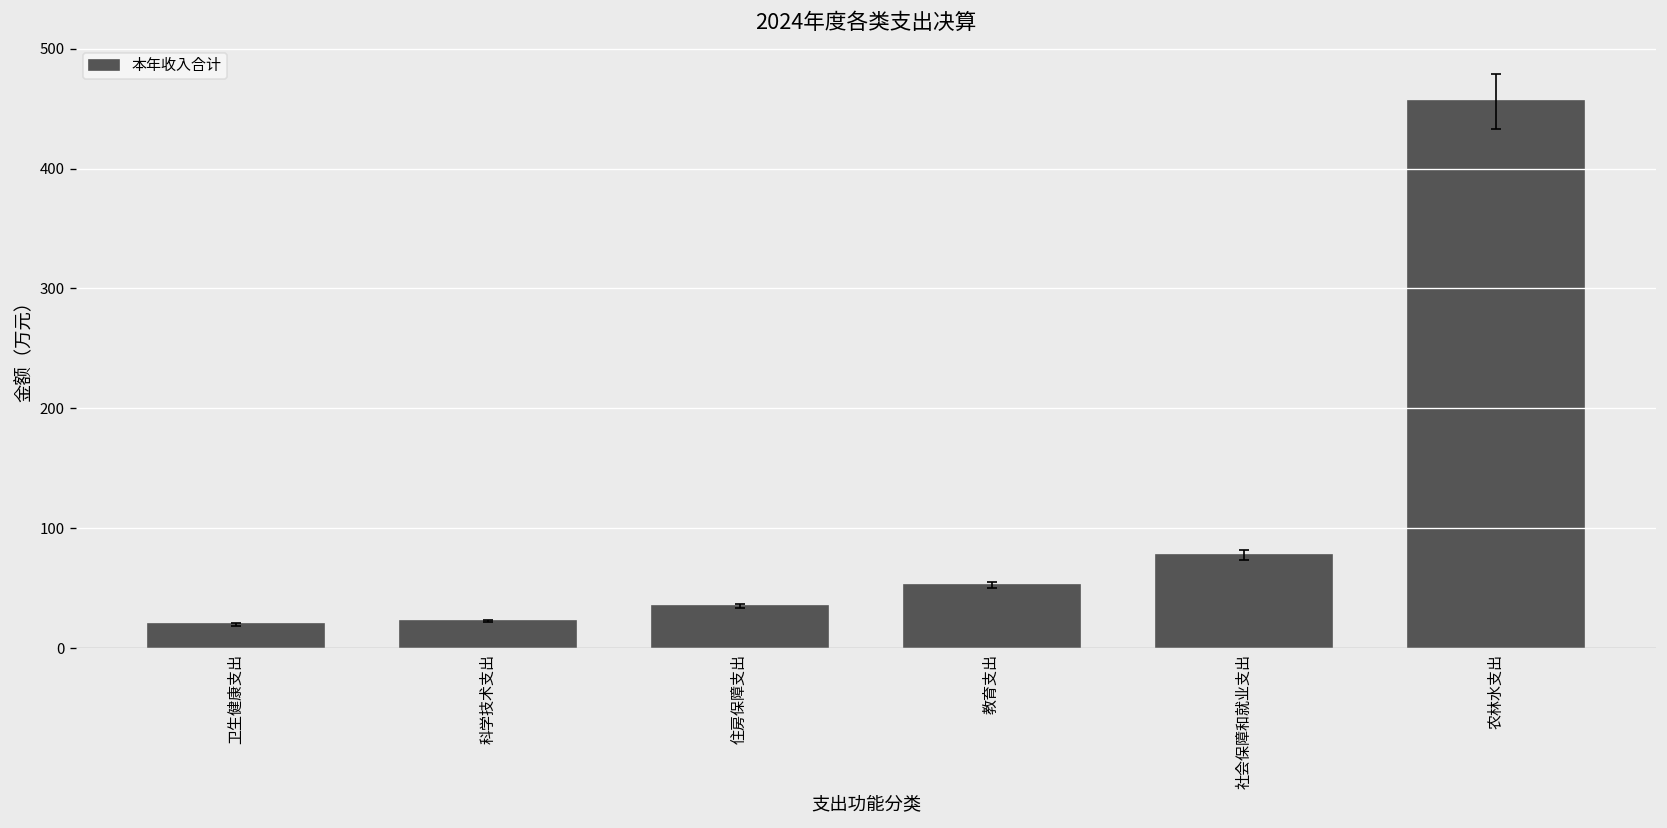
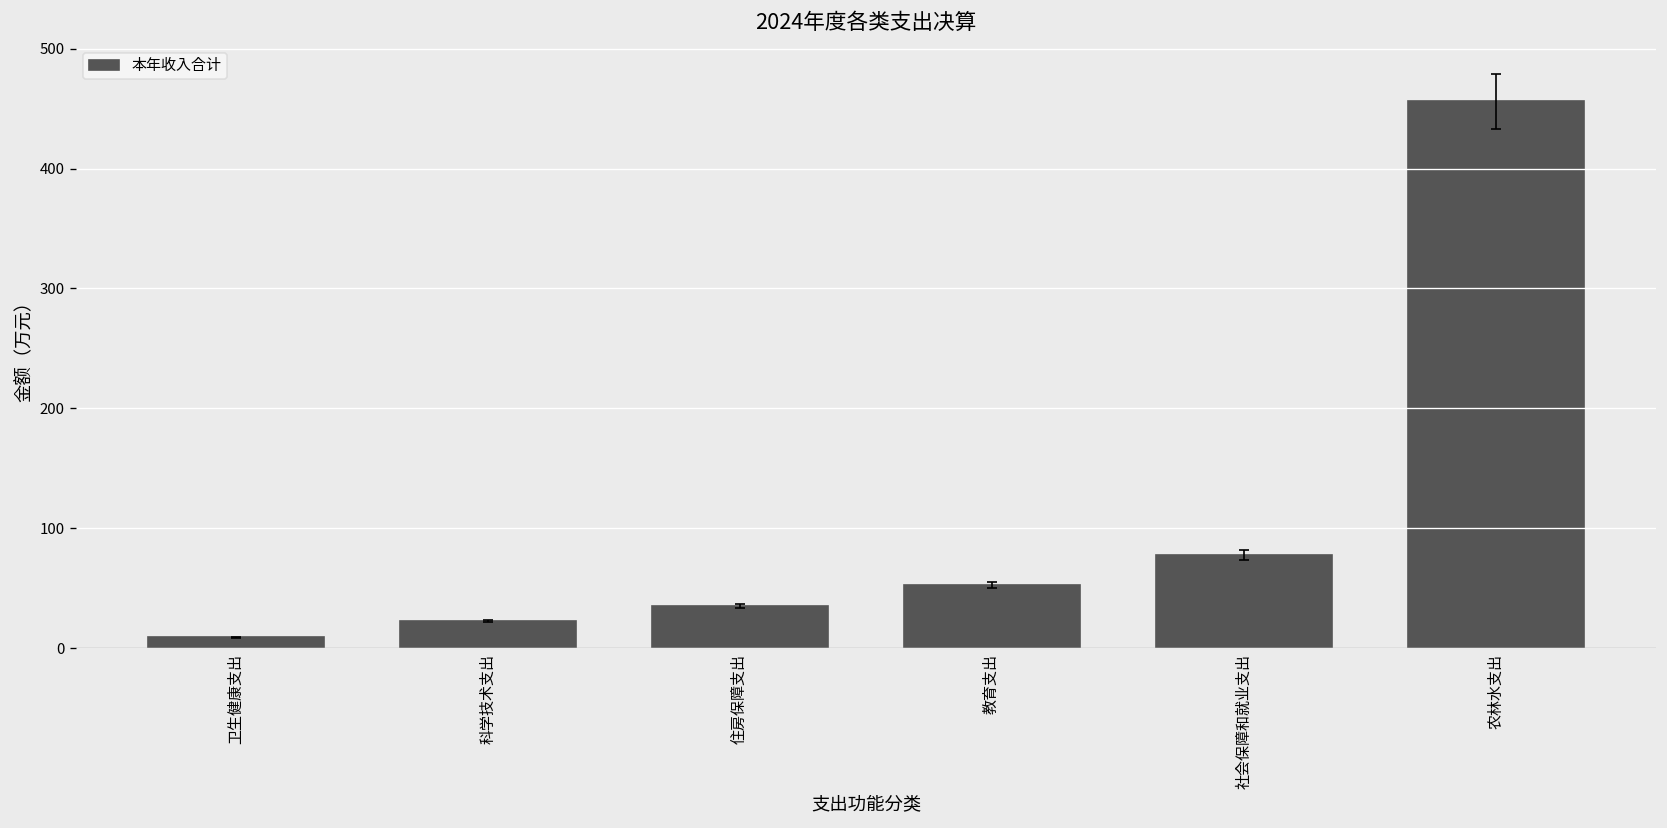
本年收入合计, 卫生健康支出: 20 -> 10
